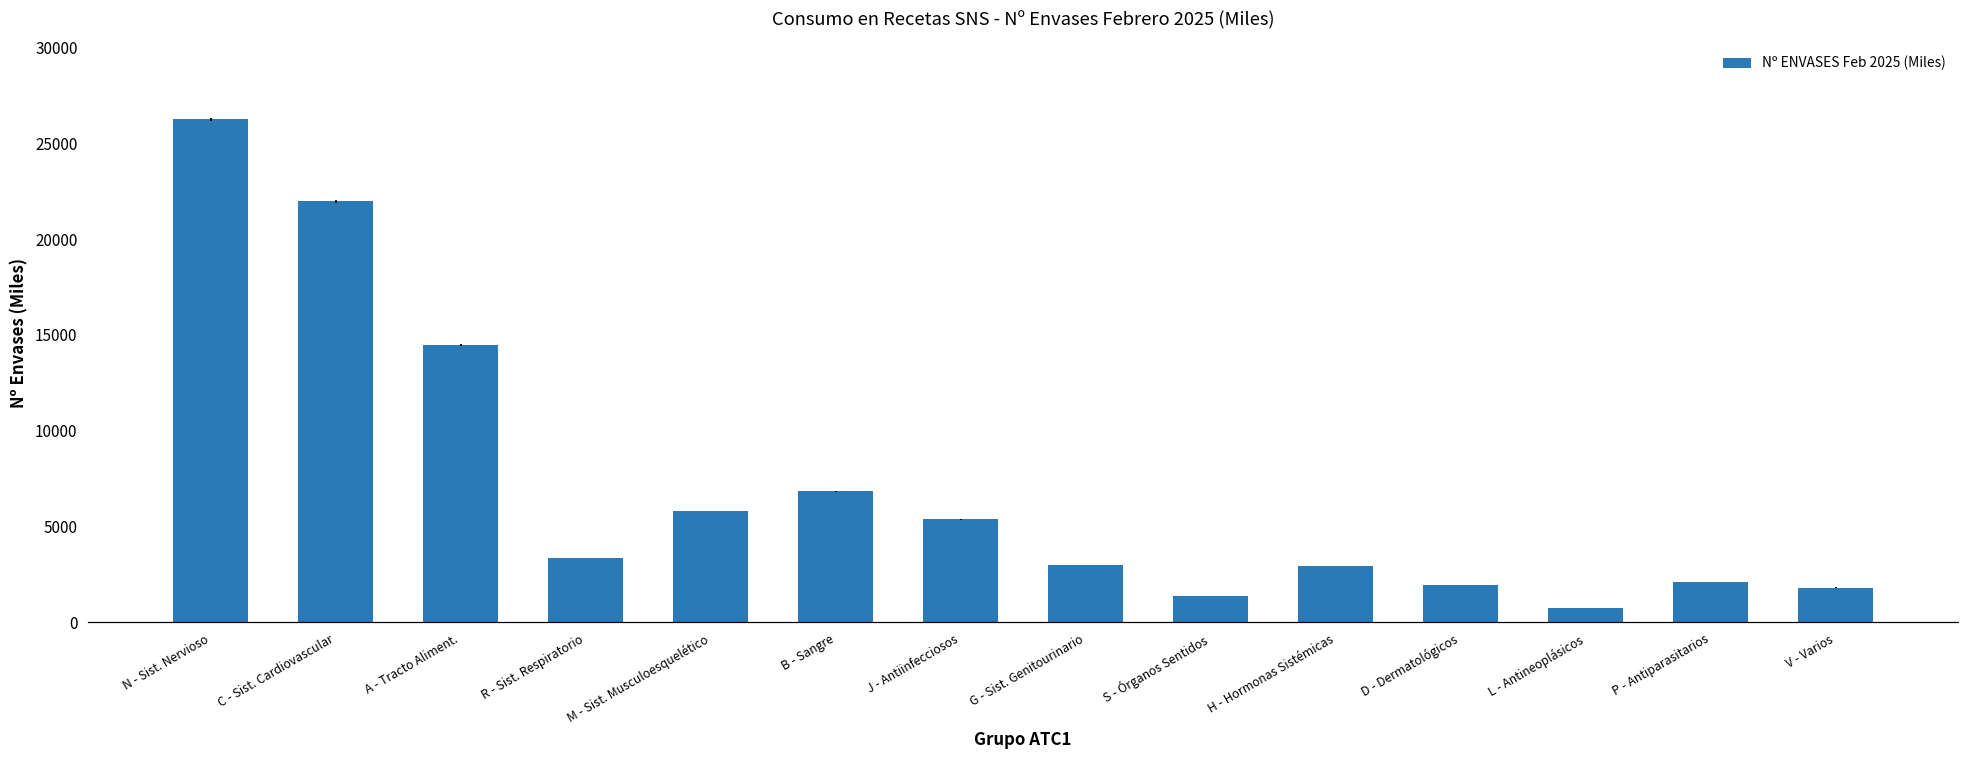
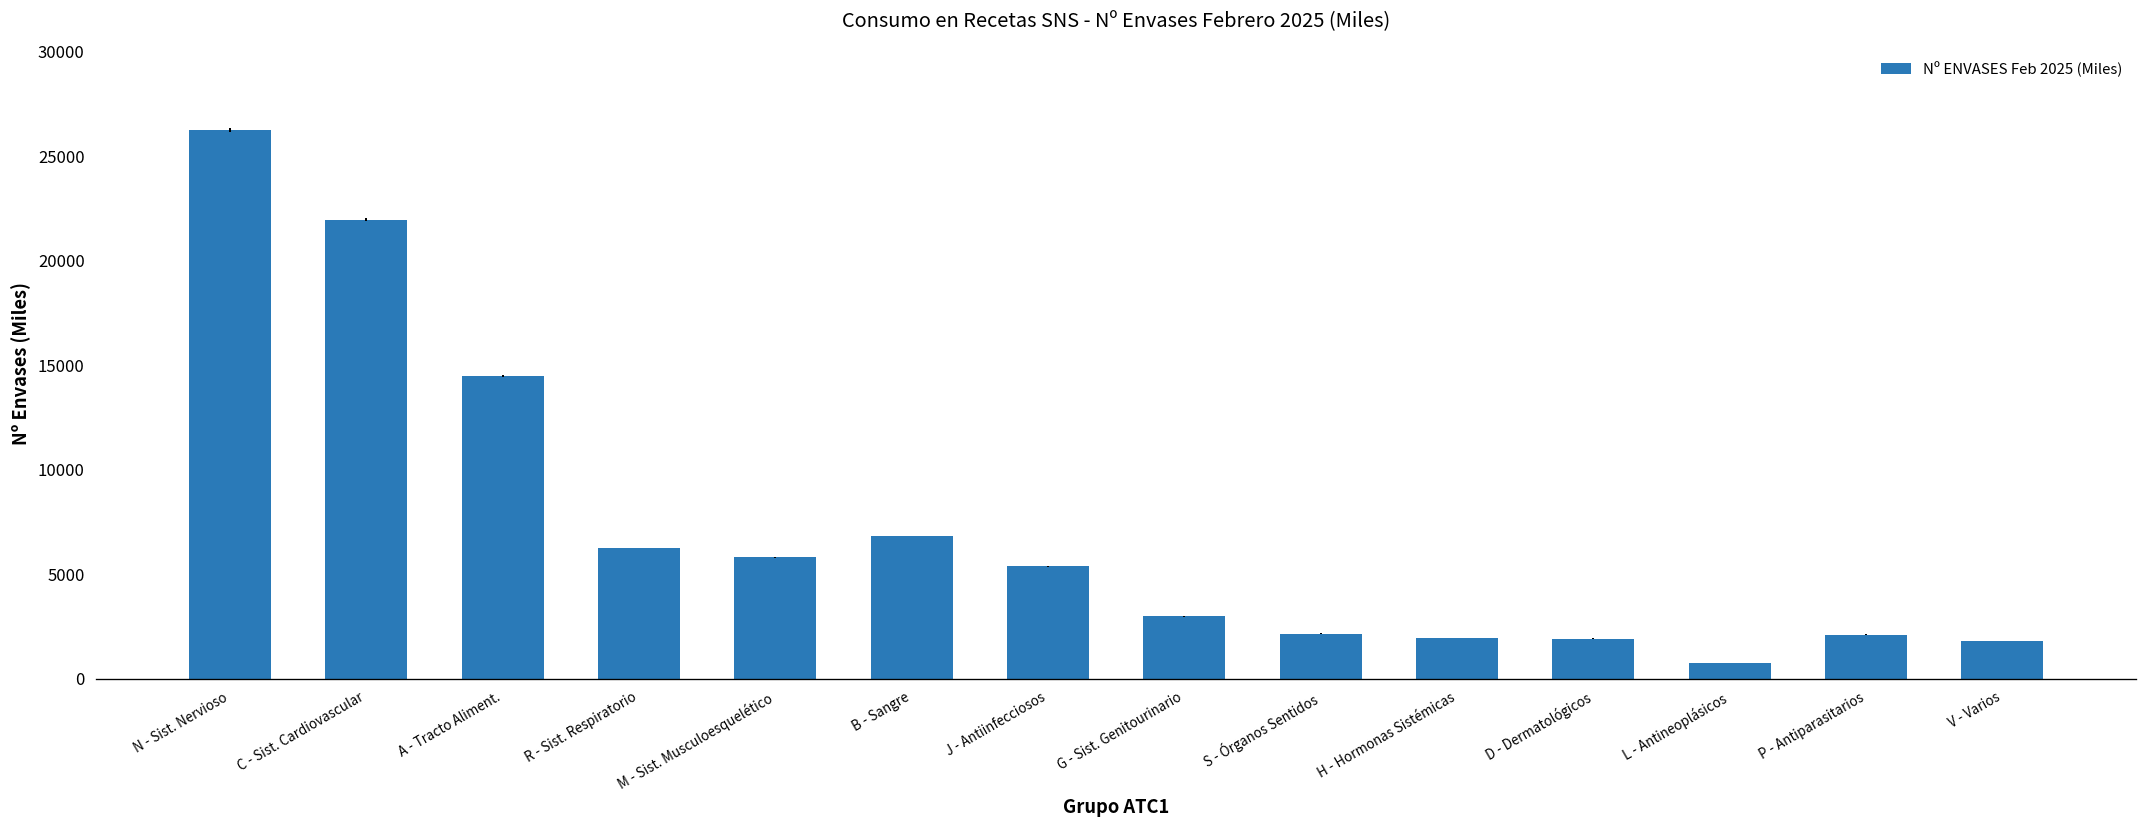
R - Sist. Respiratorio: 3400 -> 6300
S - Órganos Sentidos: 1400 -> 2200
H - Hormonas Sistémicas: 2900 -> 2000
